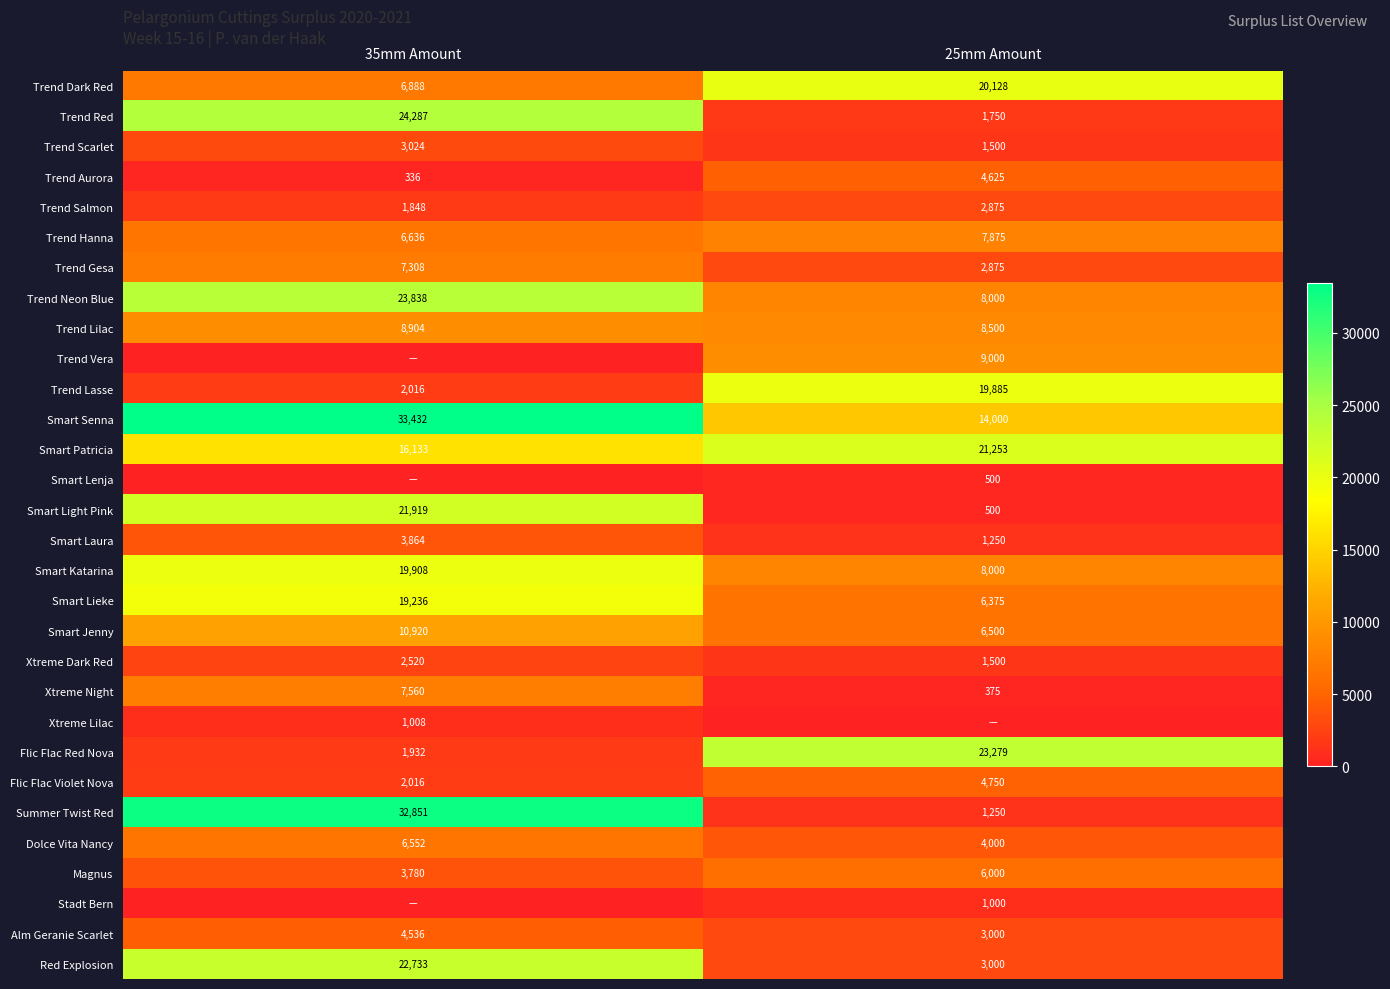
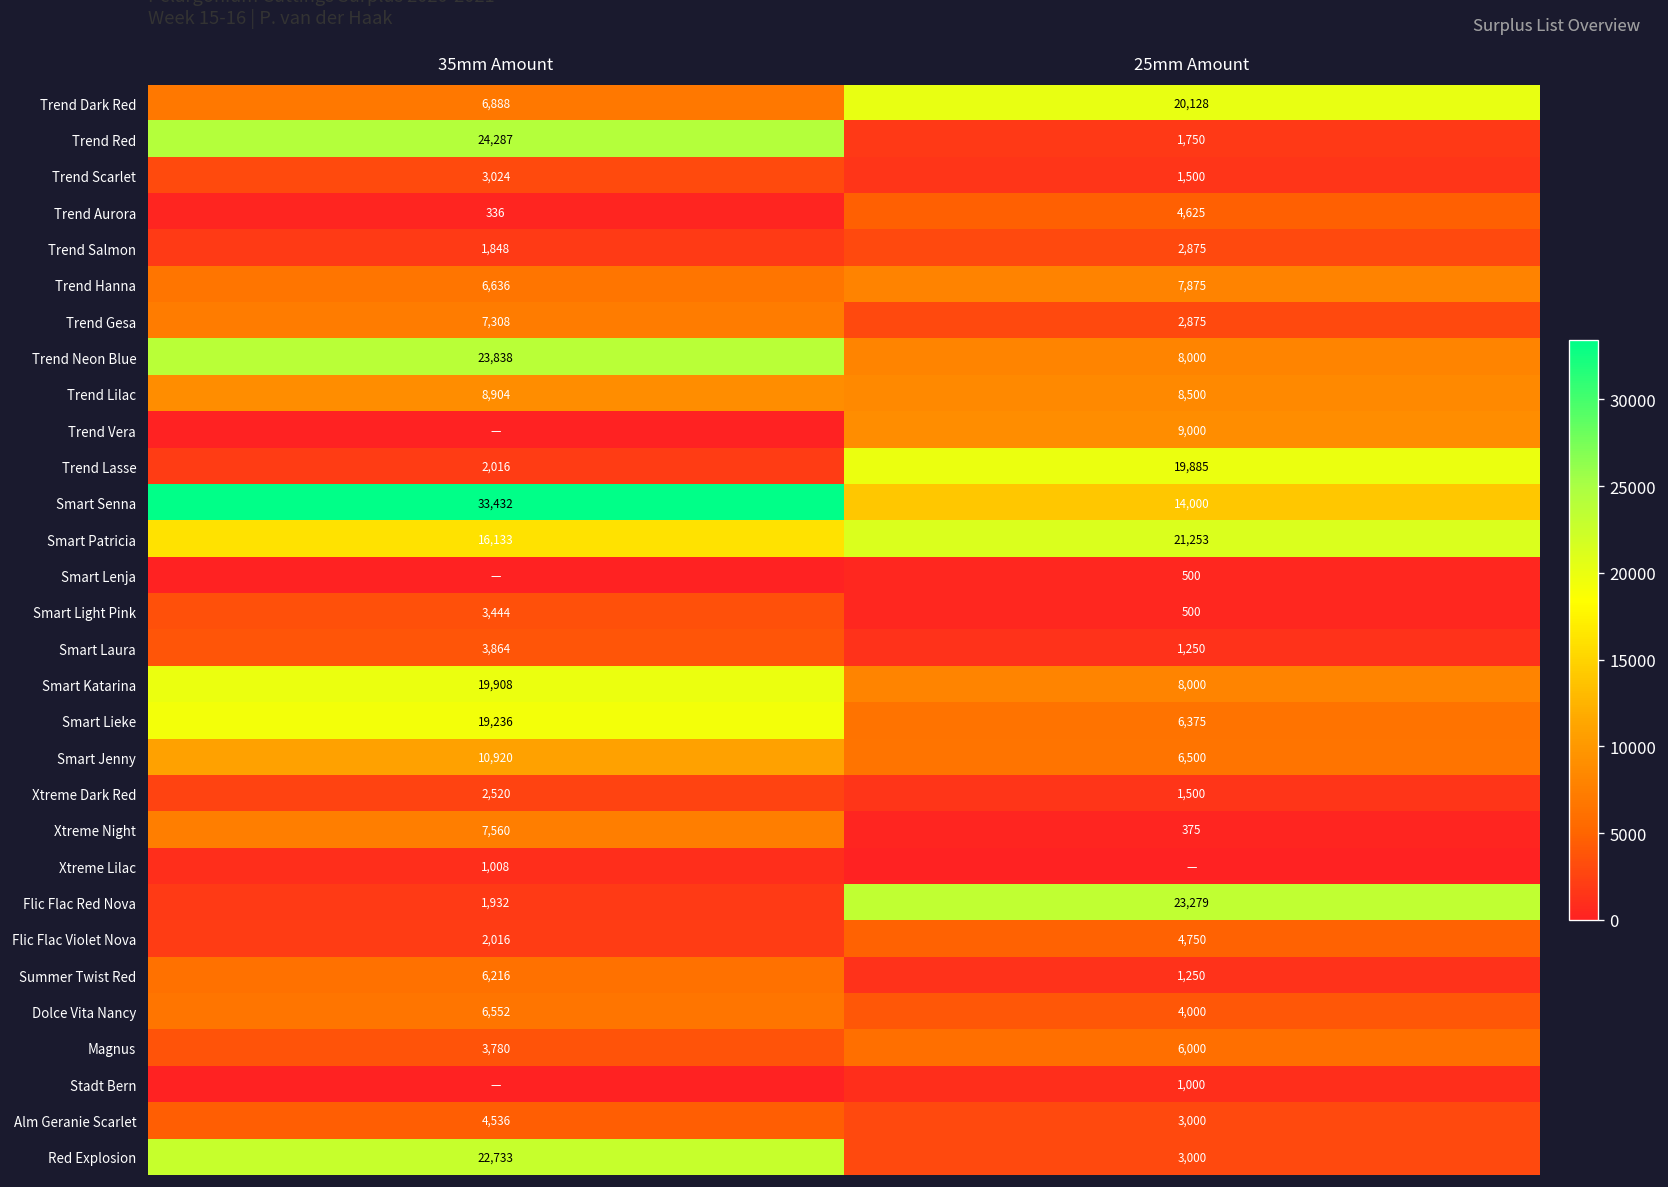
Smart Light Pink, 35mm Amount: 21,919 -> 3,444
Summer Twist Red, 35mm Amount: 32,851 -> 6,216
